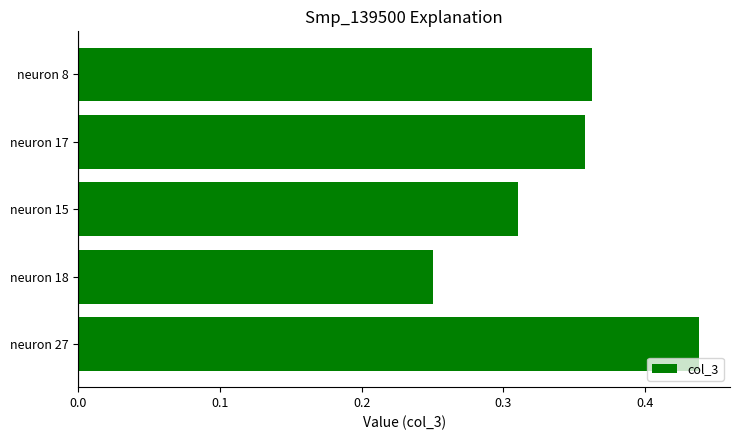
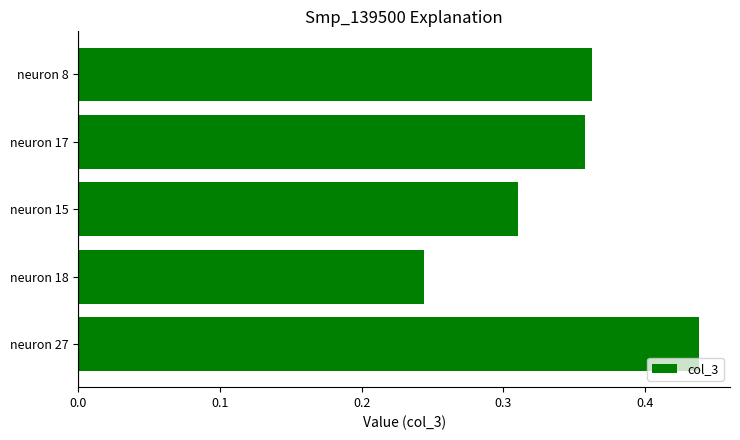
neuron 18: 0.250 -> 0.244
